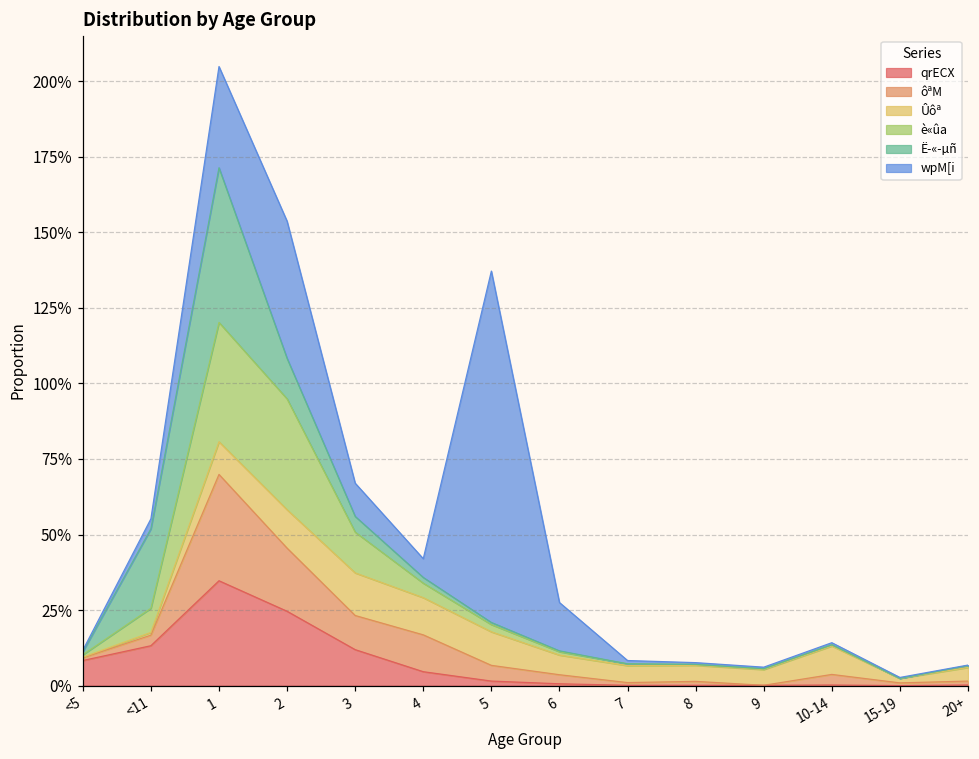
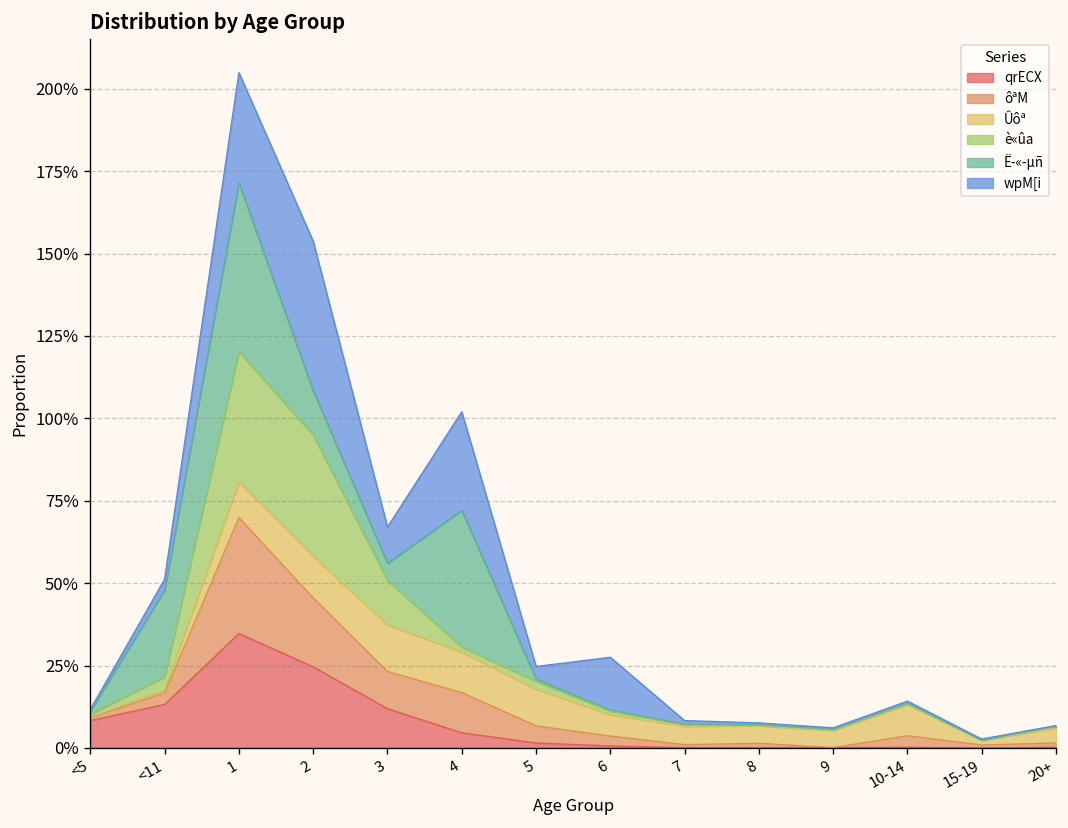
è«ûa, <11: 8% -> 4%
è«ûa, 4: 5% -> 2%
Ë­«­µñ, 4: 2% -> 42%
wpM[i, 4: 6% -> 30%
wpM[i, 5: 116% -> 4%
